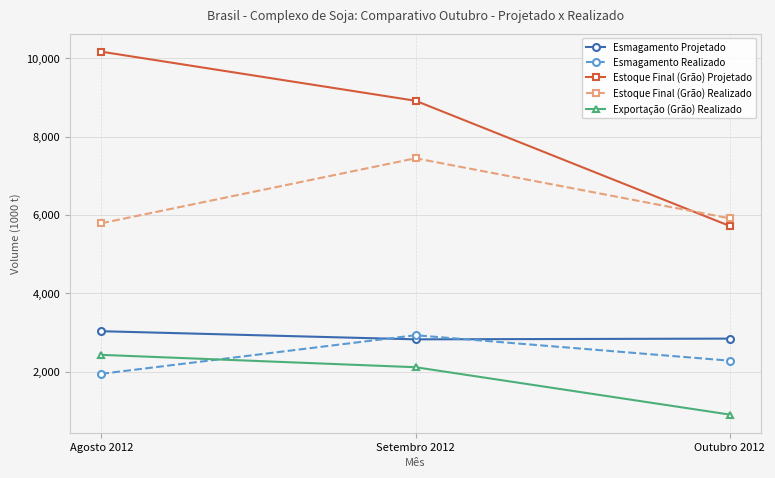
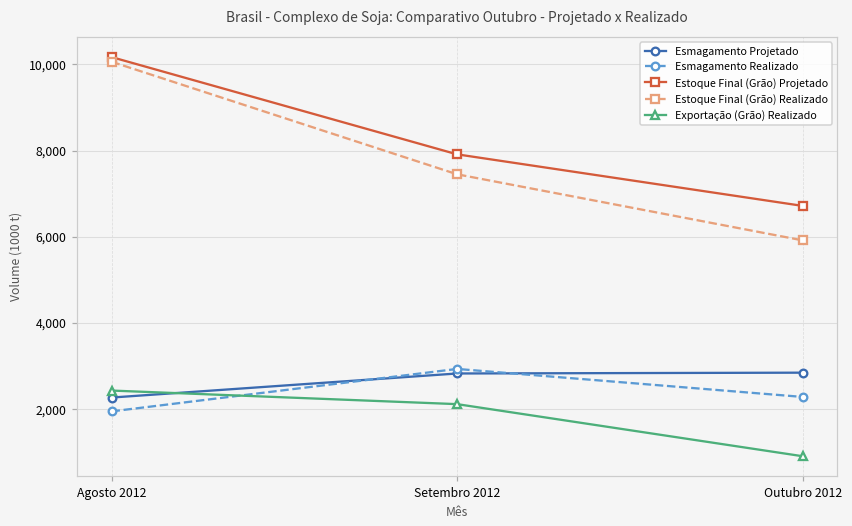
Esmagamento Projetado, Agosto 2012: 3,000 -> 2,300
Estoque Final (Grão) Realizado, Agosto 2012: 5,800 -> 10,100
Estoque Final (Grão) Projetado, Setembro 2012: 8,900 -> 7,900
Estoque Final (Grão) Projetado, Outubro 2012: 5,700 -> 6,700
